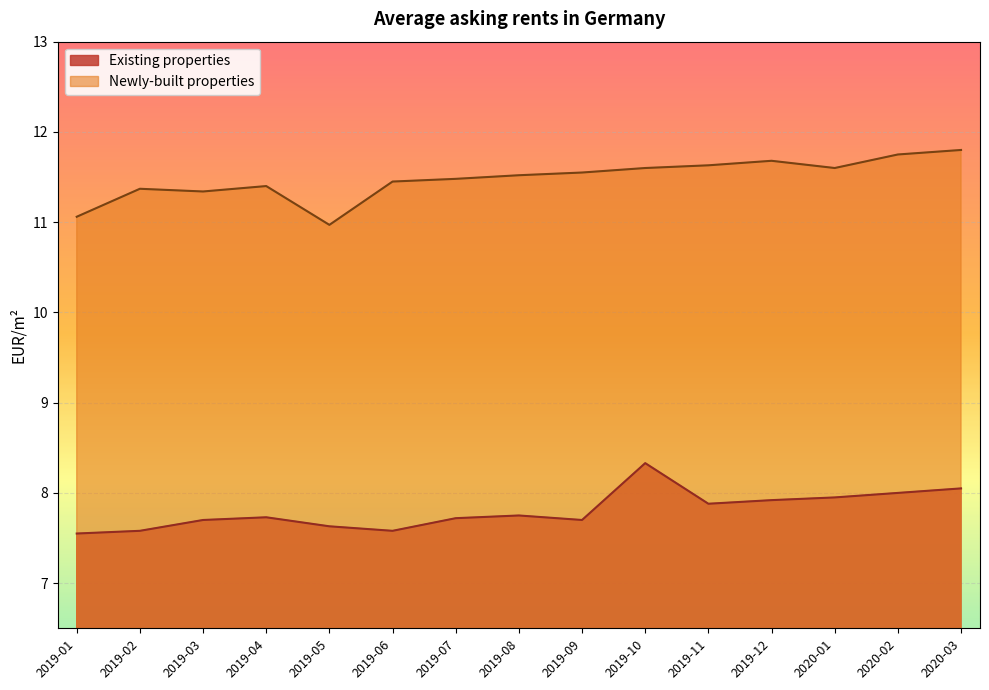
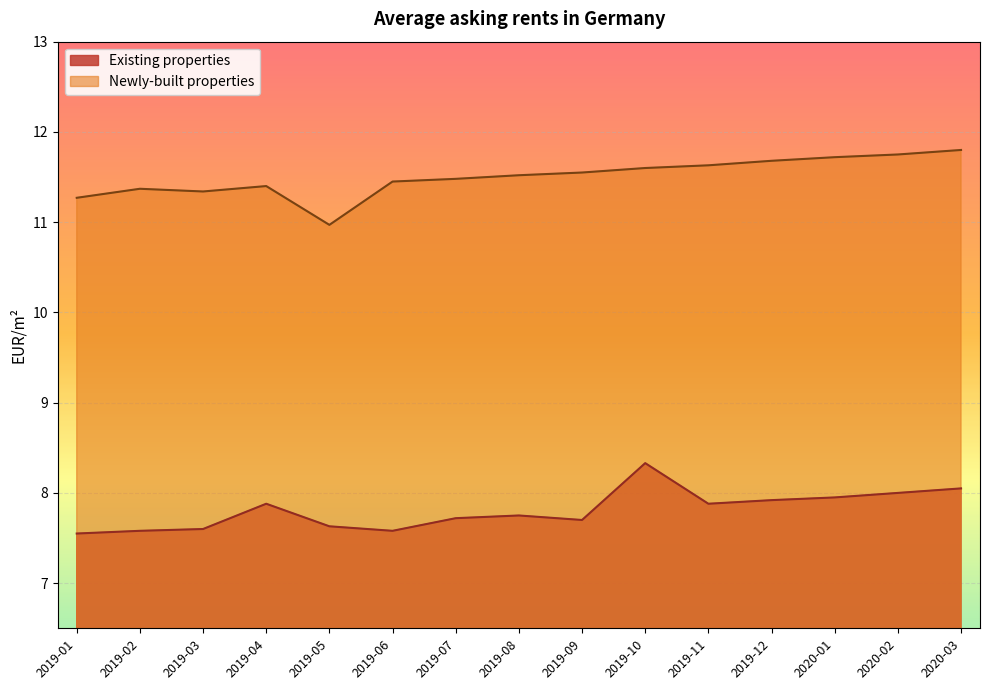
Newly-built properties, 2019-01: 11.1 -> 11.3
Existing properties, 2019-03: 7.7 -> 7.6
Existing properties, 2019-04: 7.7 -> 7.9
Newly-built properties, 2020-01: 11.6 -> 11.7
